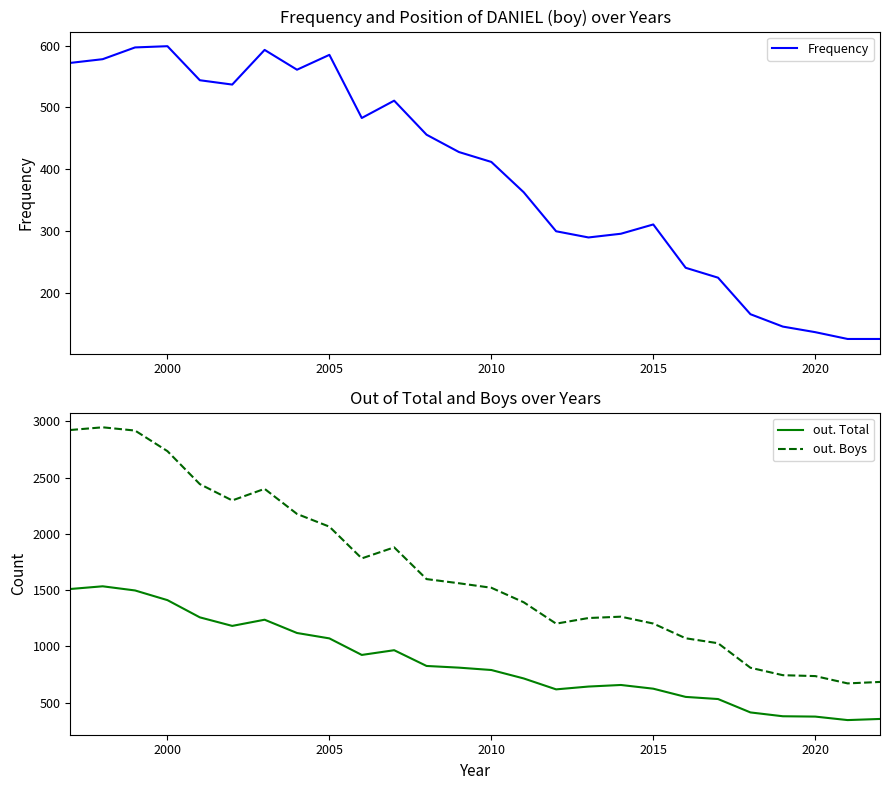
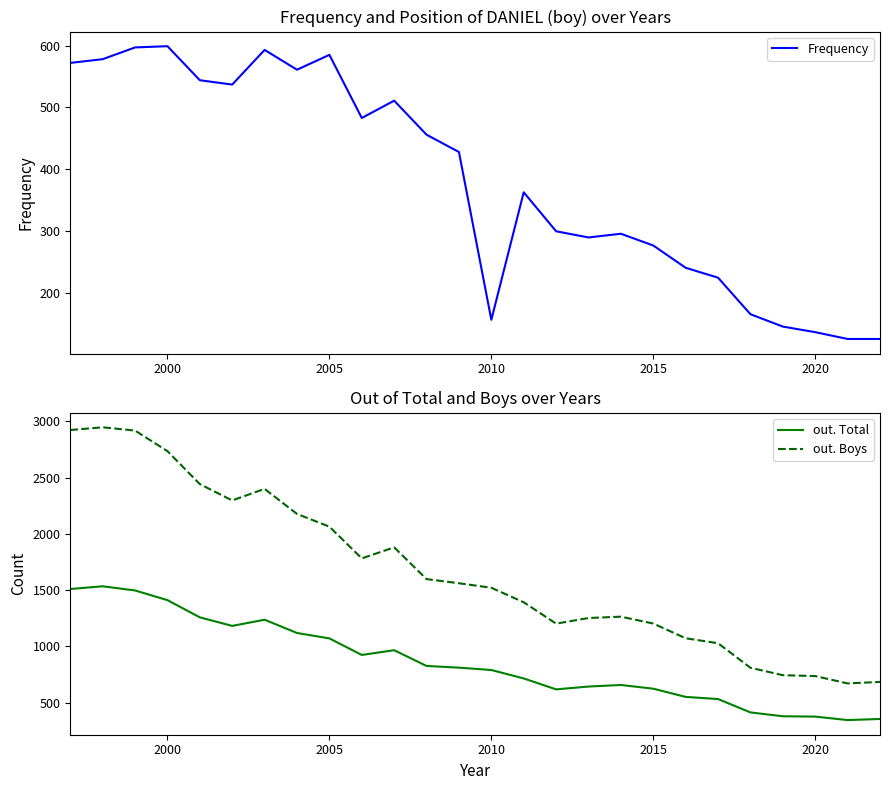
Frequency and Position of DANIEL (boy) over Years, 2010: 410 -> 160
Frequency and Position of DANIEL (boy) over Years, 2015: 310 -> 280
